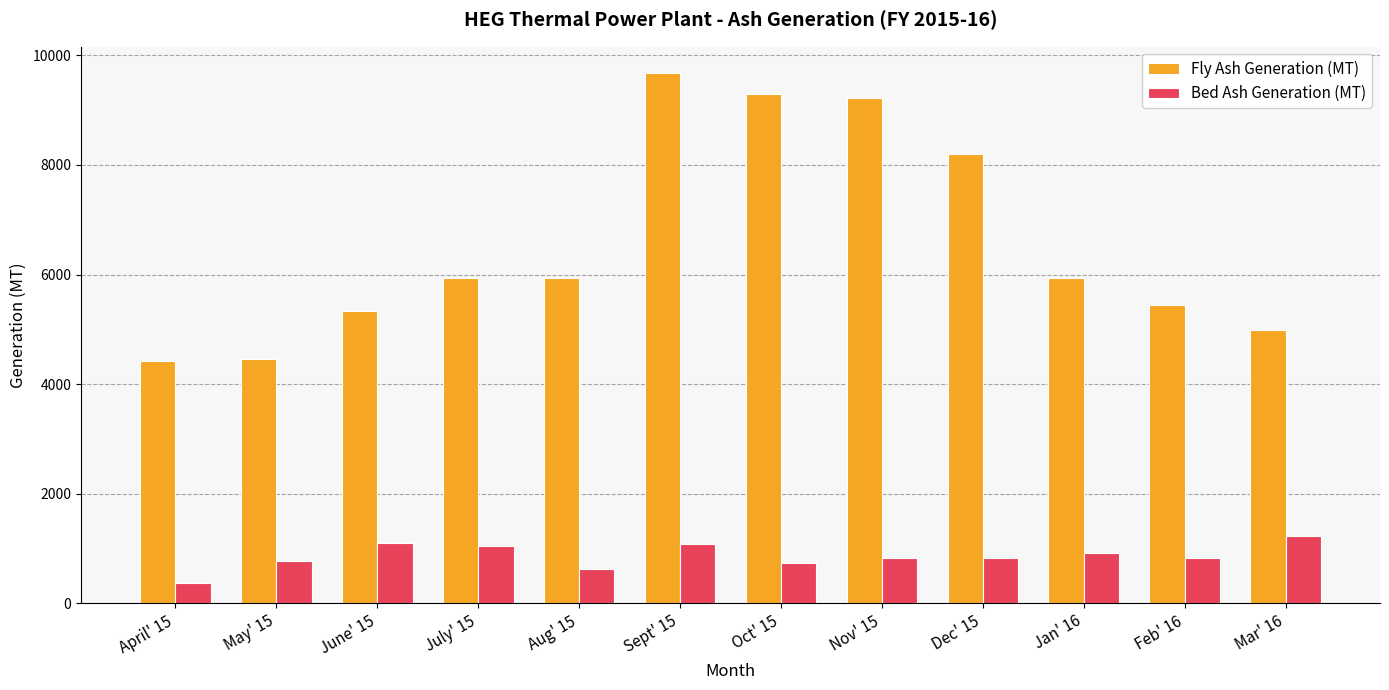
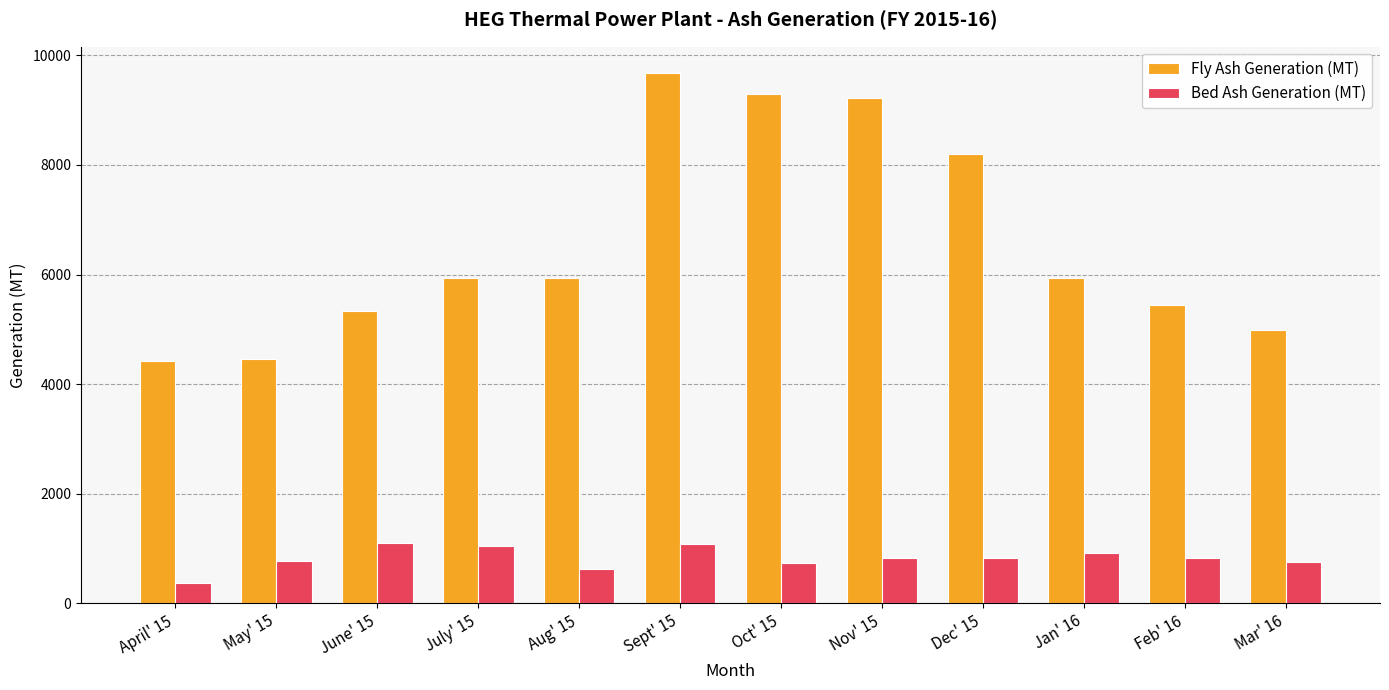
Bed Ash Generation (MT), Mar' 16: 1200 -> 700
